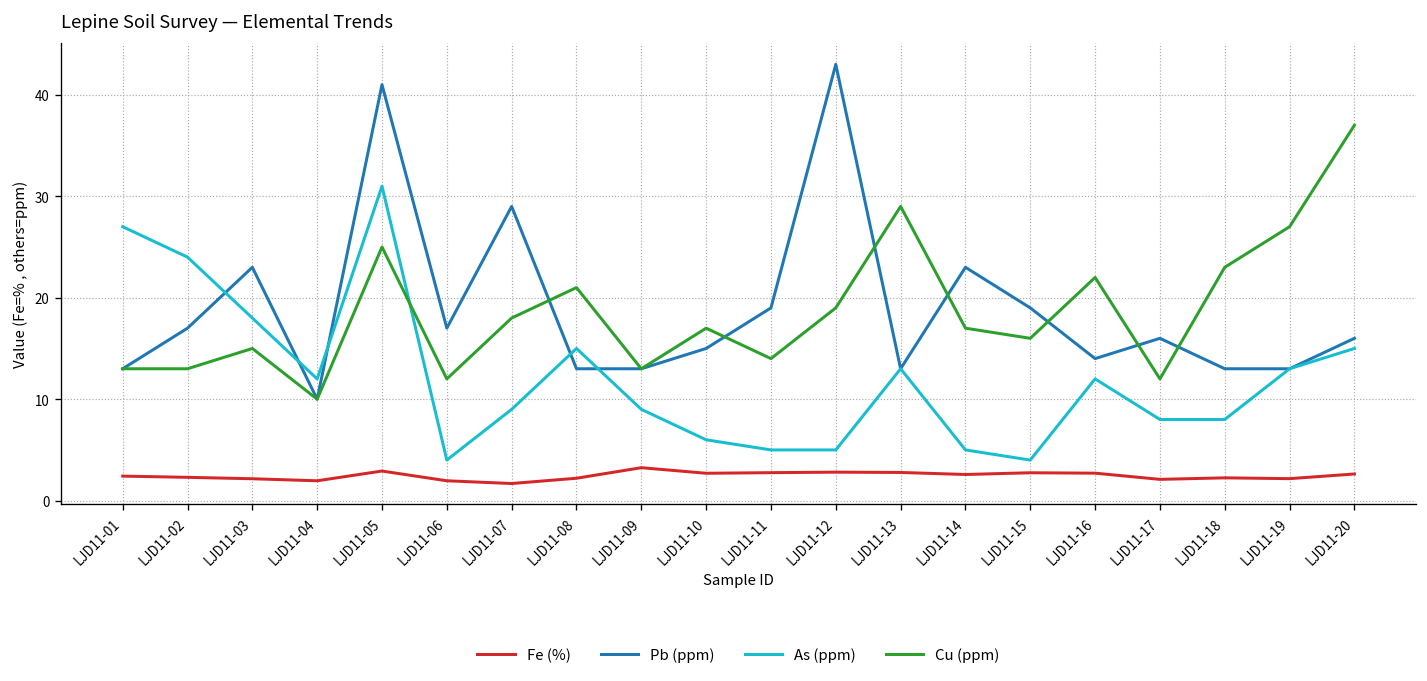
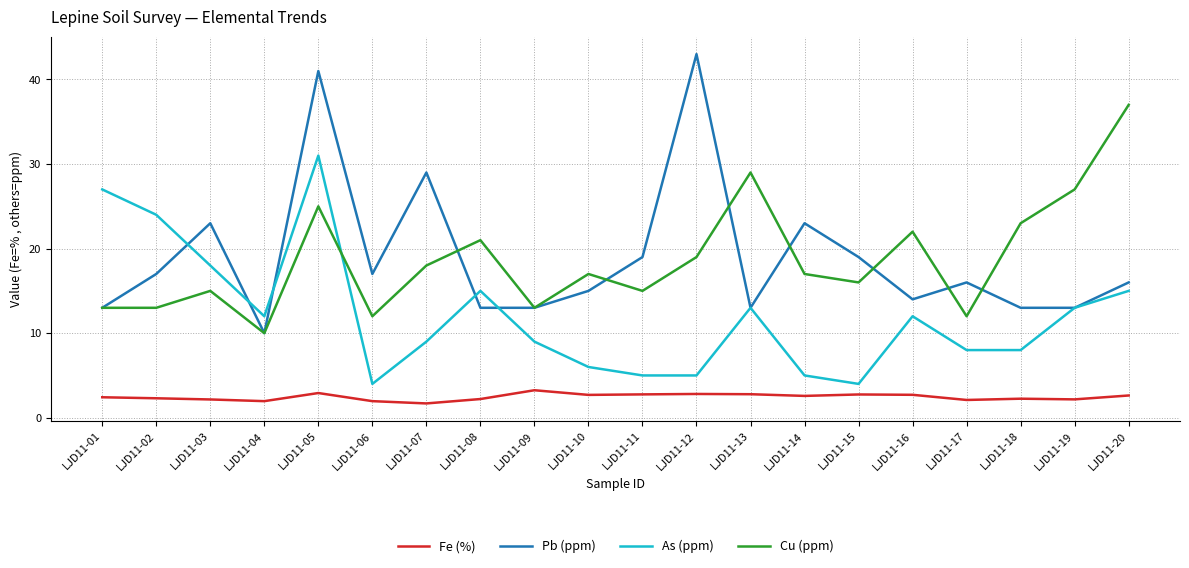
Cu (ppm), LJD11-11: 14 -> 15
